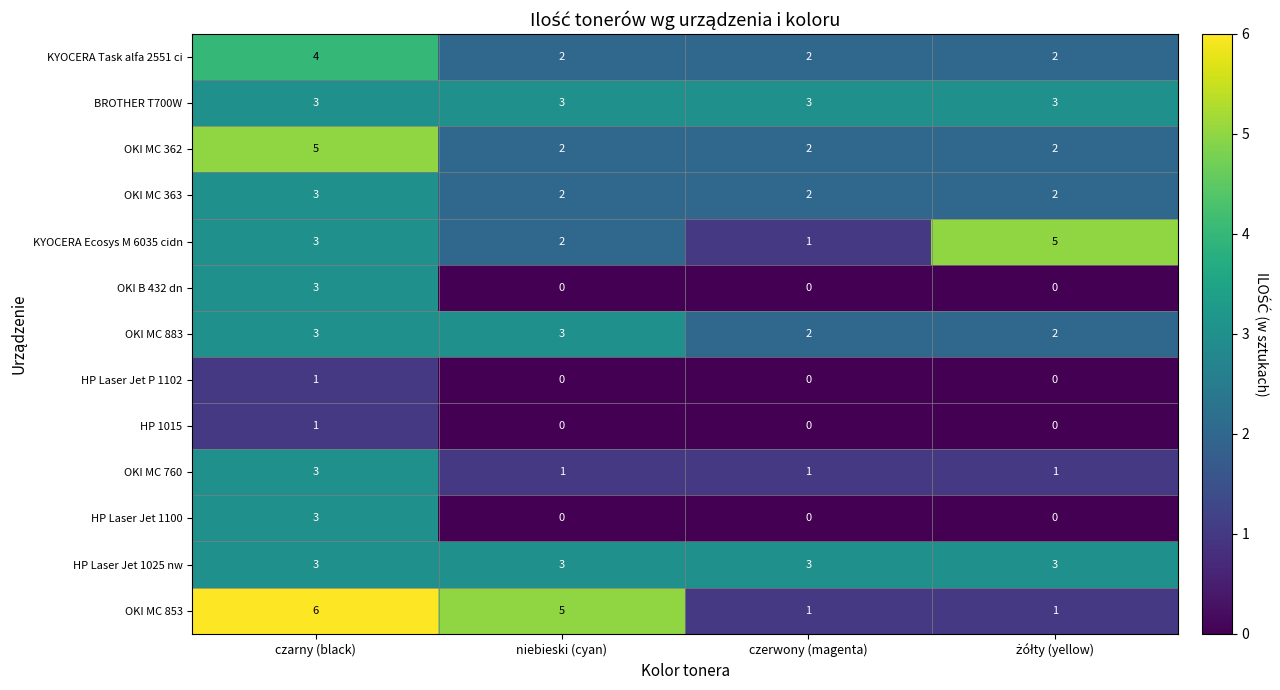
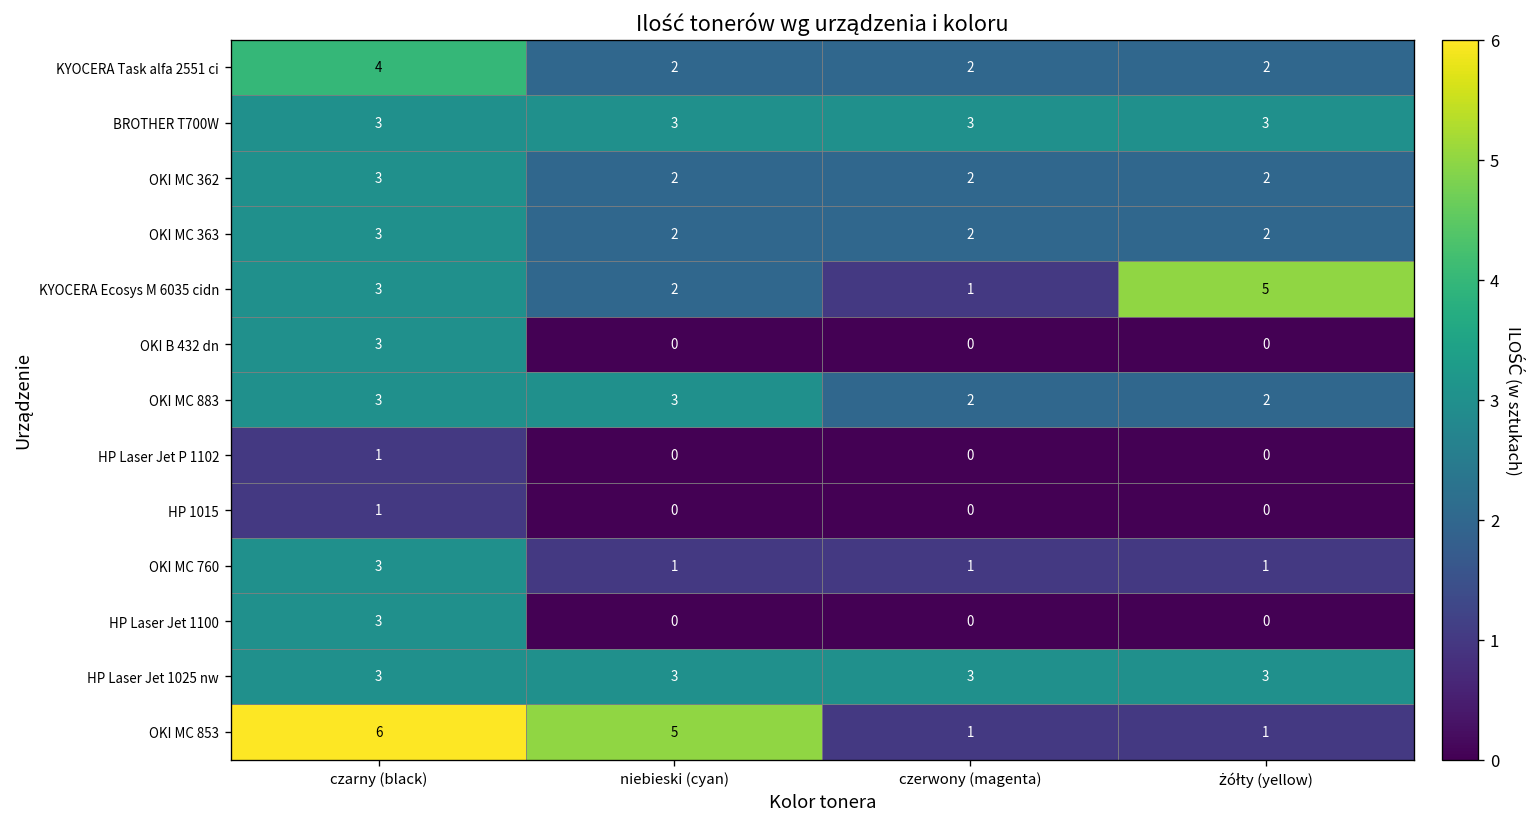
OKI MC 362, czarny (black): 5 -> 3
